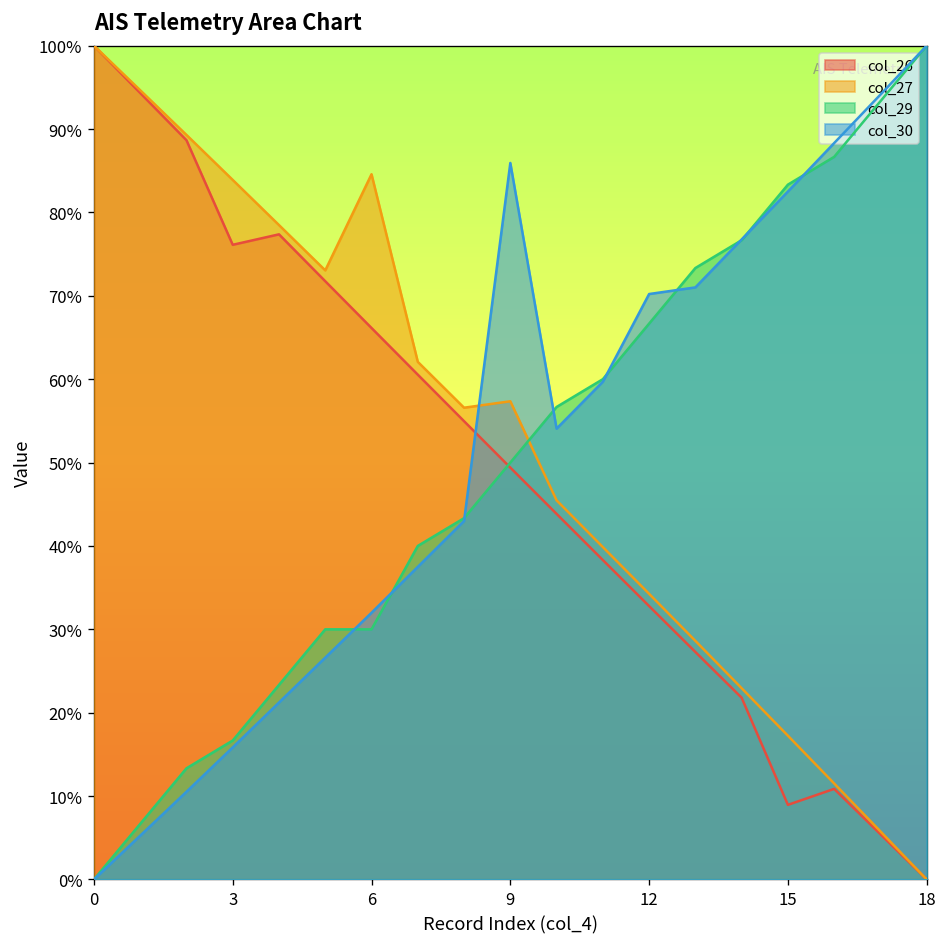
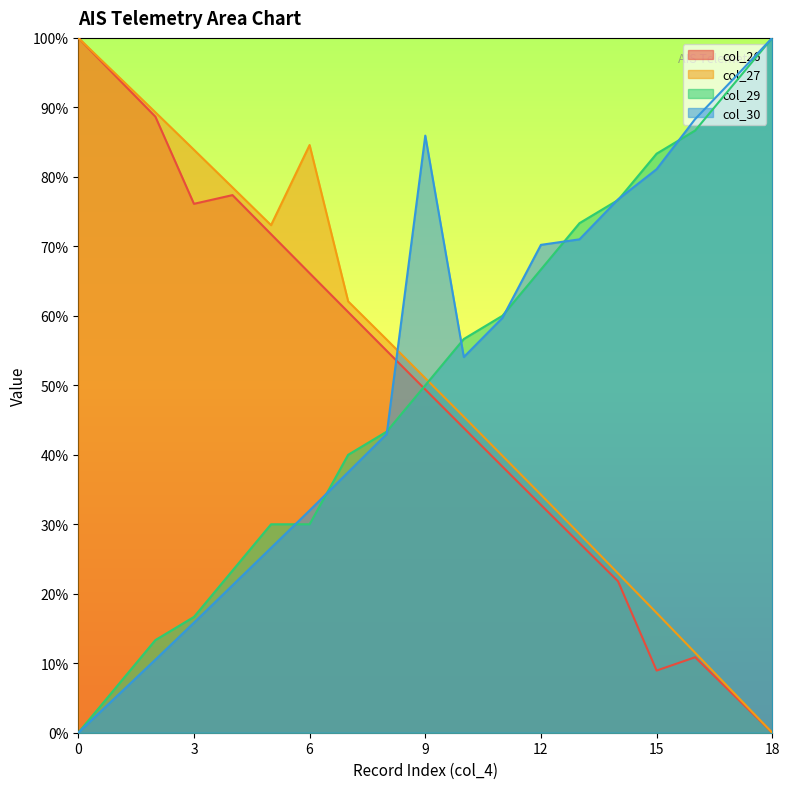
col_27, 9: 57% -> 51%
col_30, 15: 83% -> 81%
